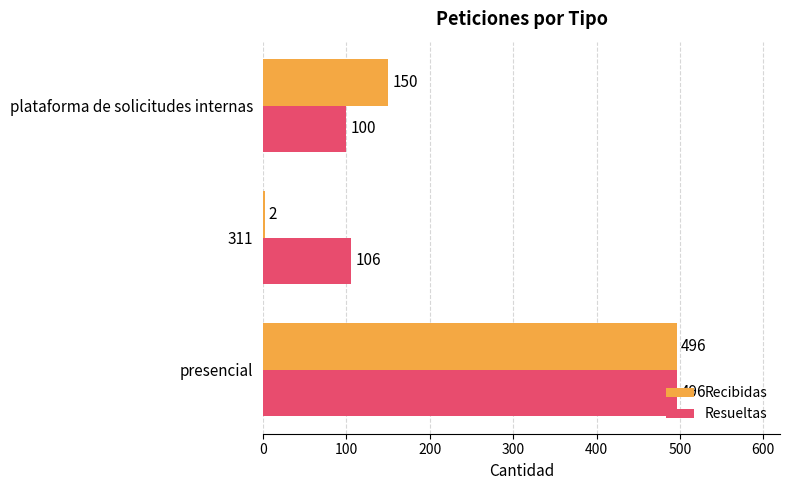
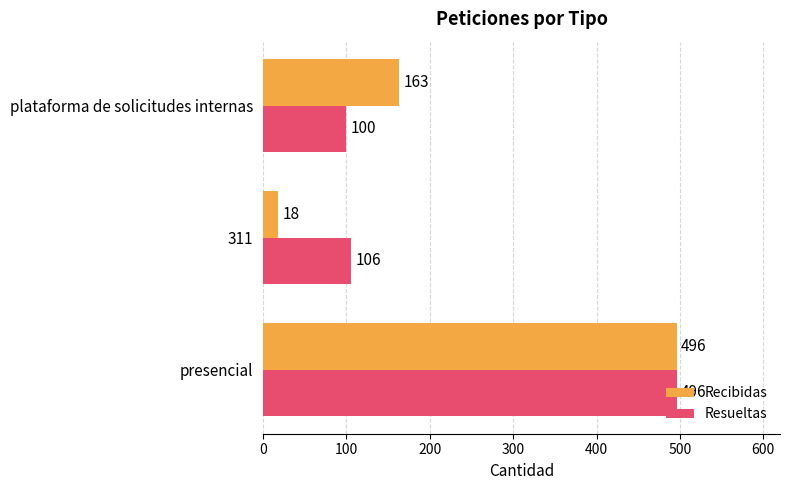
Recibidas, plataforma de solicitudes internas: 150 -> 163
Recibidas, 311: 2 -> 18
